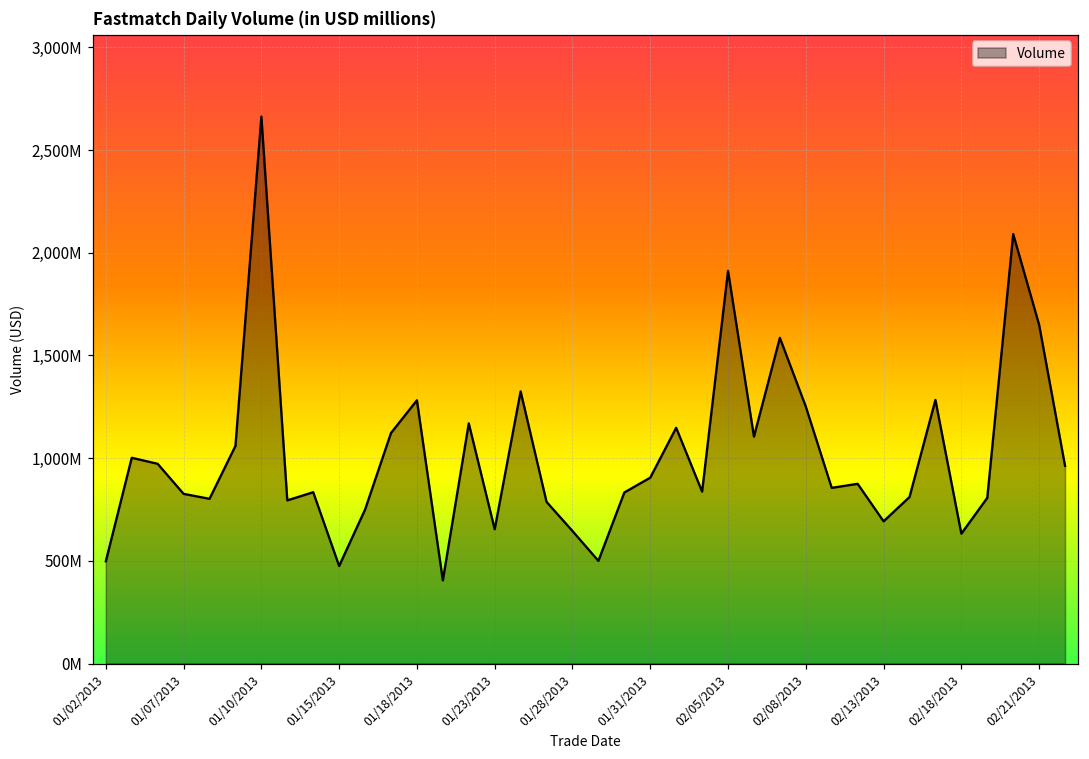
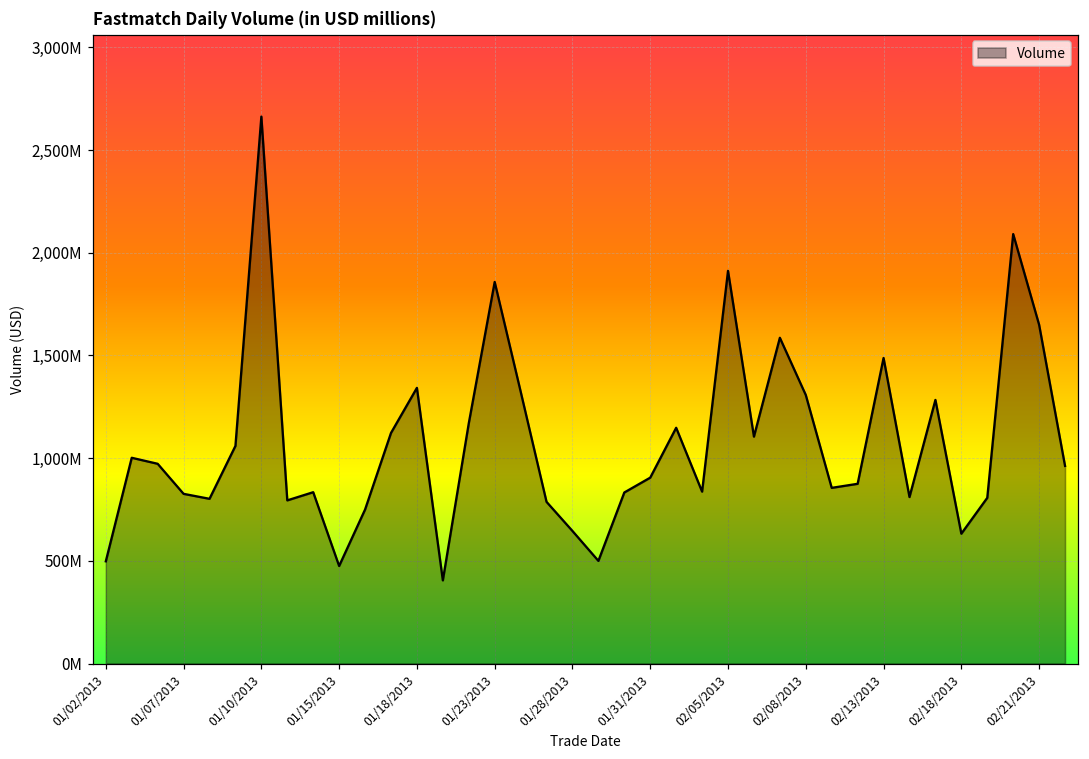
01/18/2013: 1,280,000,000 -> 1,340,000,000
01/23/2013: 650,000,000 -> 1,860,000,000
02/08/2013: 1,250,000,000 -> 1,310,000,000
02/13/2013: 690,000,000 -> 1,490,000,000
